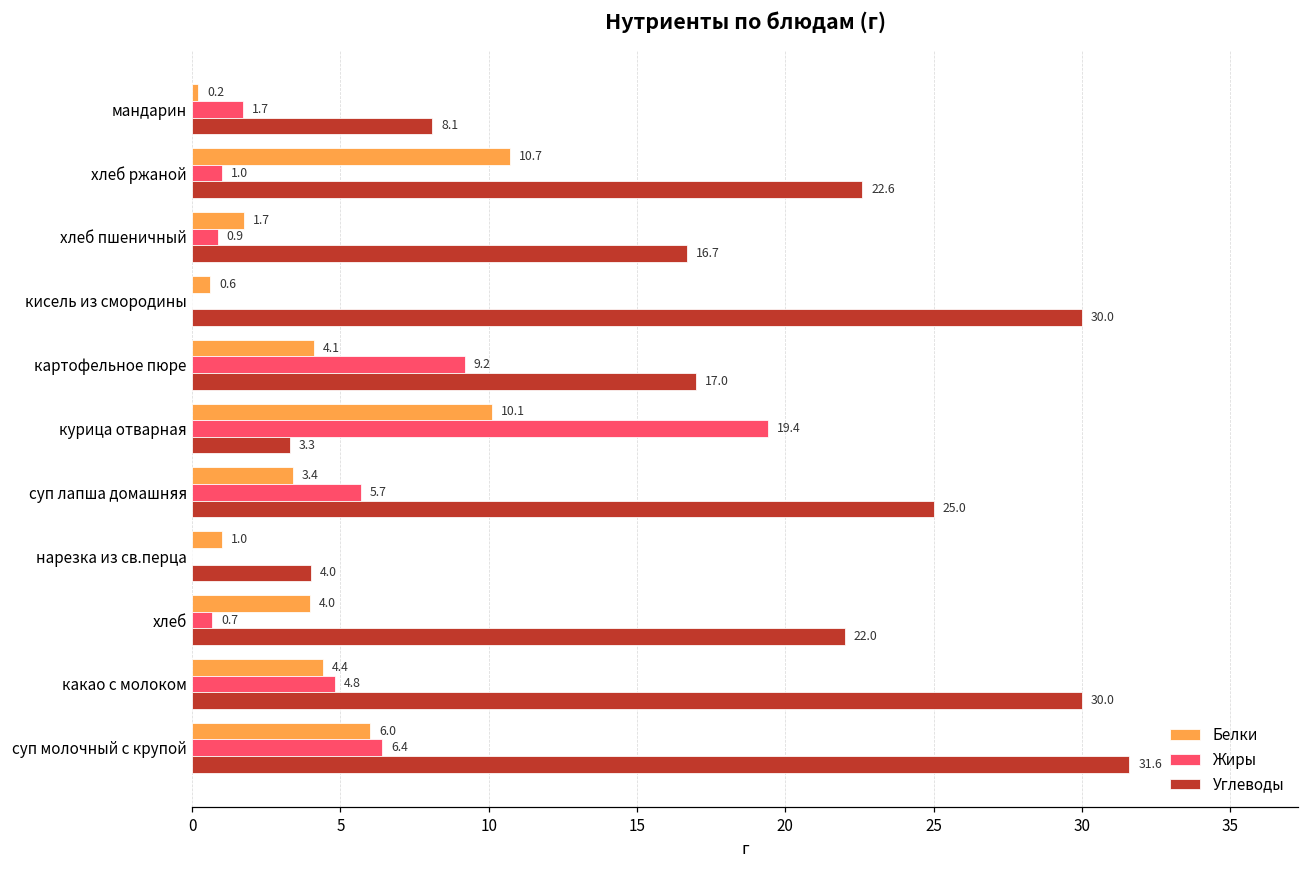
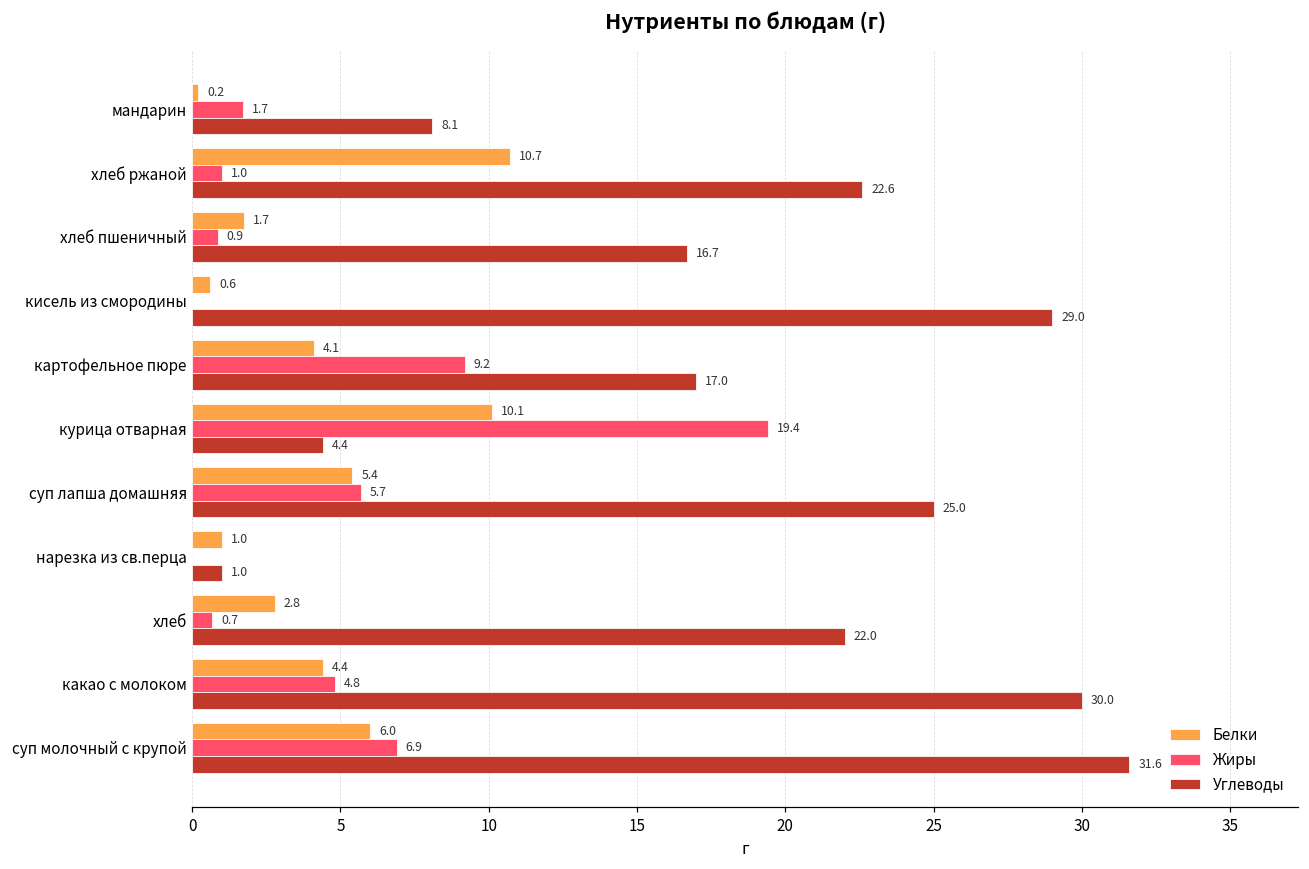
Углеводы, кисель из смородины: 30.0 -> 29.0
Углеводы, курица отварная: 3.3 -> 4.4
Белки, суп лапша домашняя: 3.4 -> 5.4
Углеводы, нарезка из св.перца: 4.0 -> 1.0
Белки, хлеб: 4.0 -> 2.8
Жиры, суп молочный с крупой: 6.4 -> 6.9
